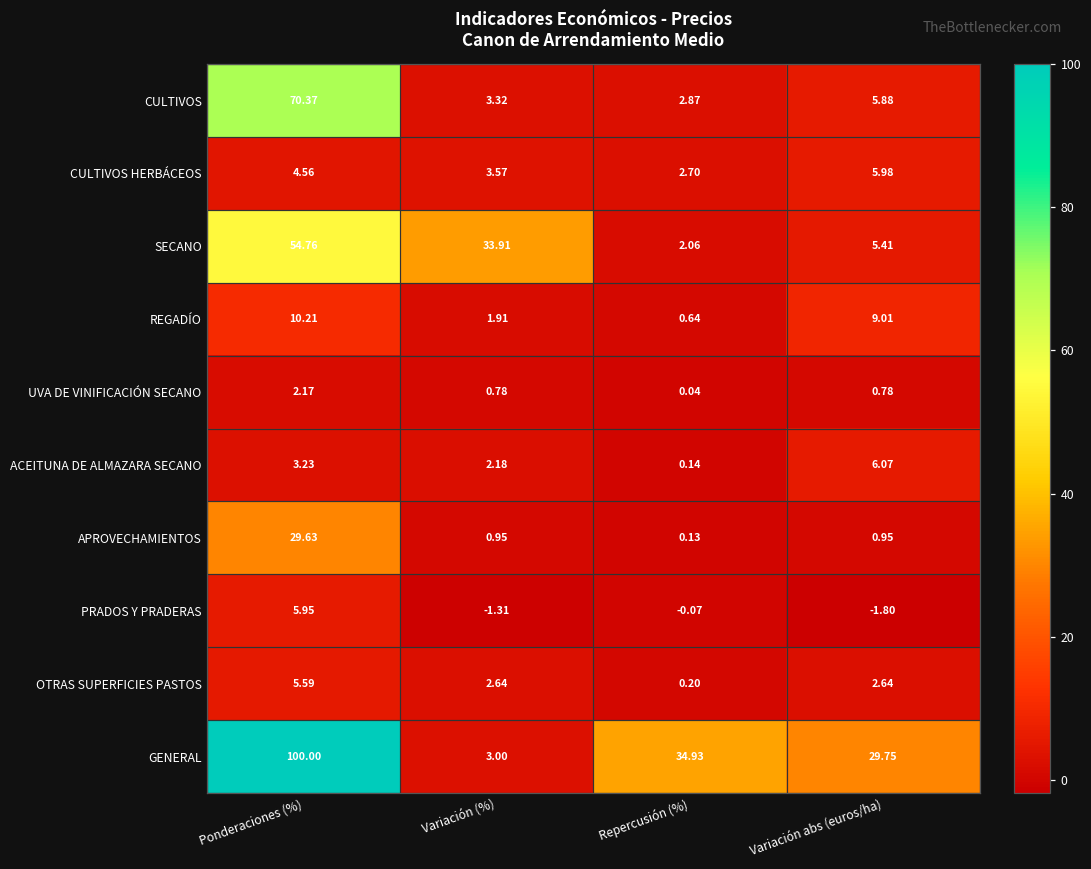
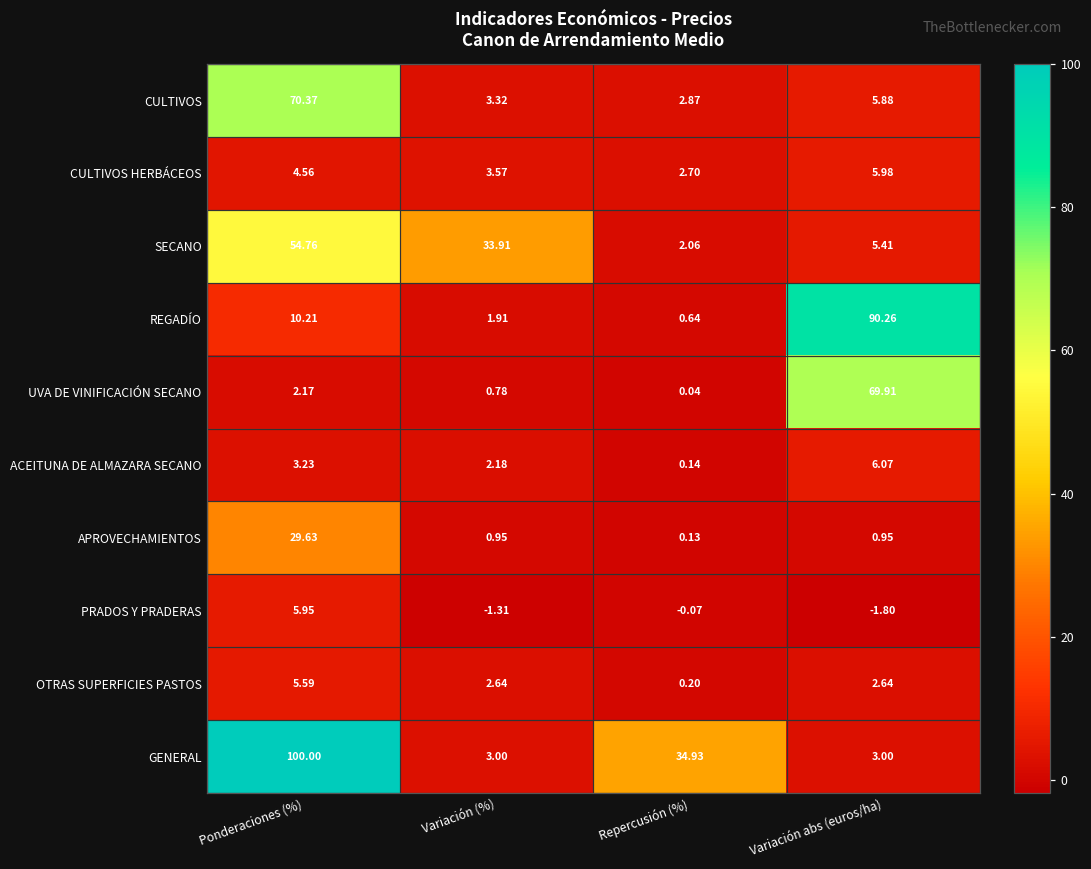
REGADÍO, Variación abs (euros/ha): 9.01 -> 90.26
UVA DE VINIFICACIÓN SECANO, Variación abs (euros/ha): 0.78 -> 69.91
GENERAL, Variación abs (euros/ha): 29.75 -> 3.00
